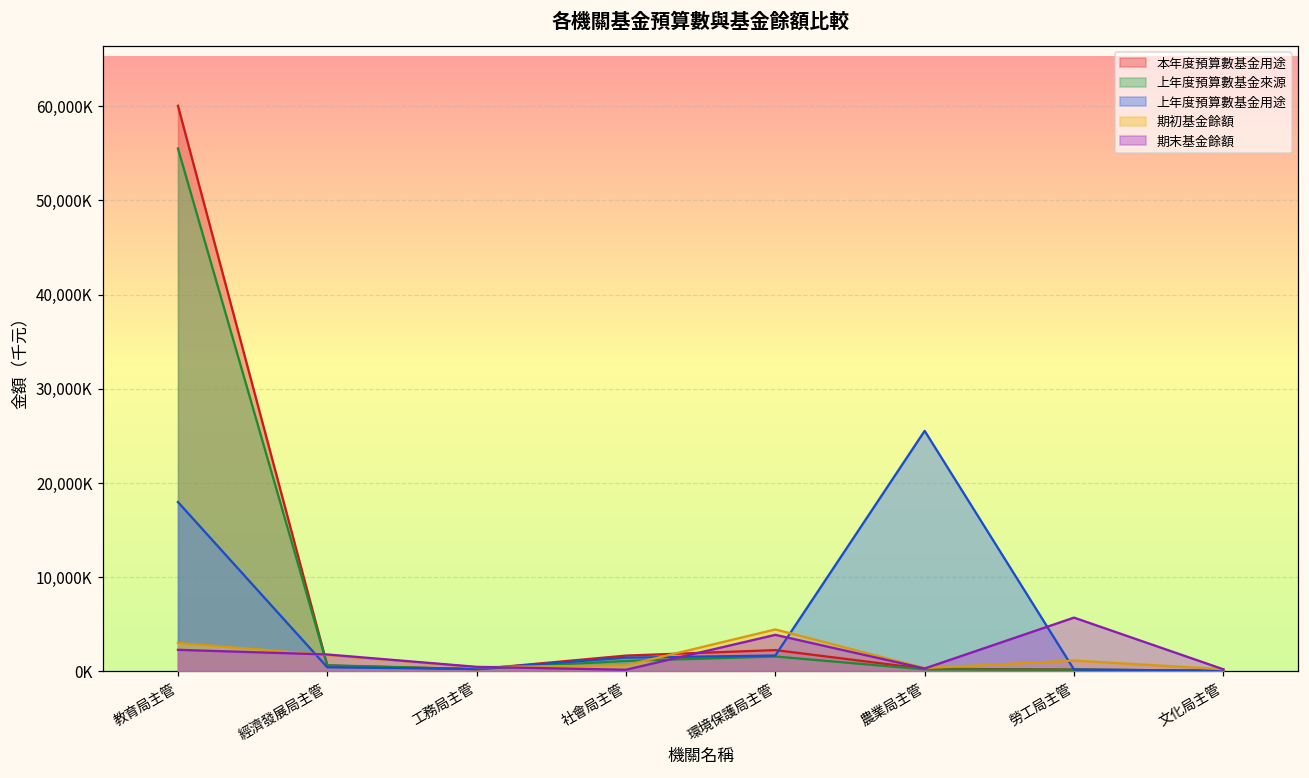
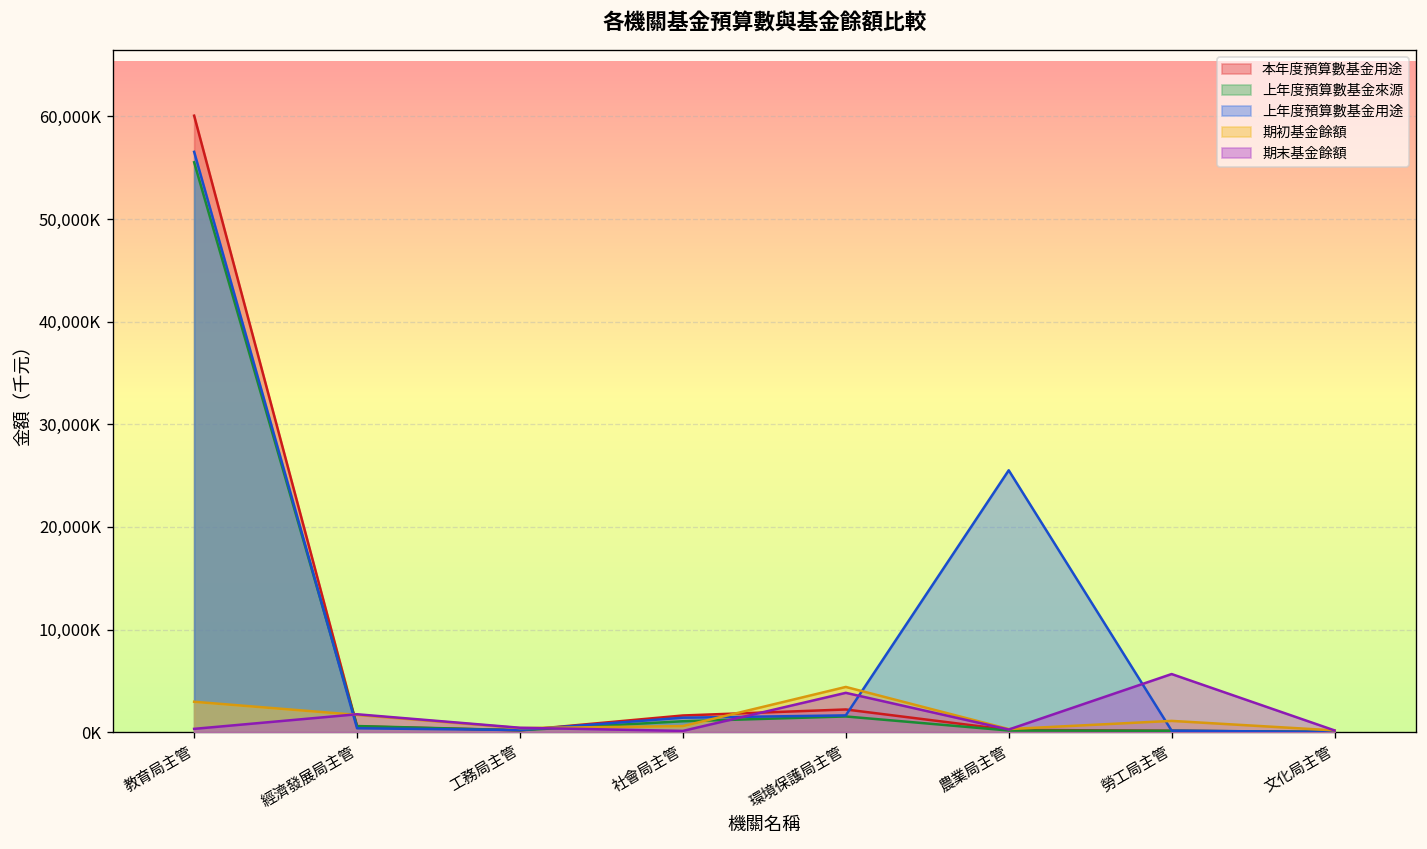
上年度預算數基金用途, 教育局主管: 18,000,000 -> 57,000,000
期末基金餘額, 教育局主管: 2,000,000 -> 0
